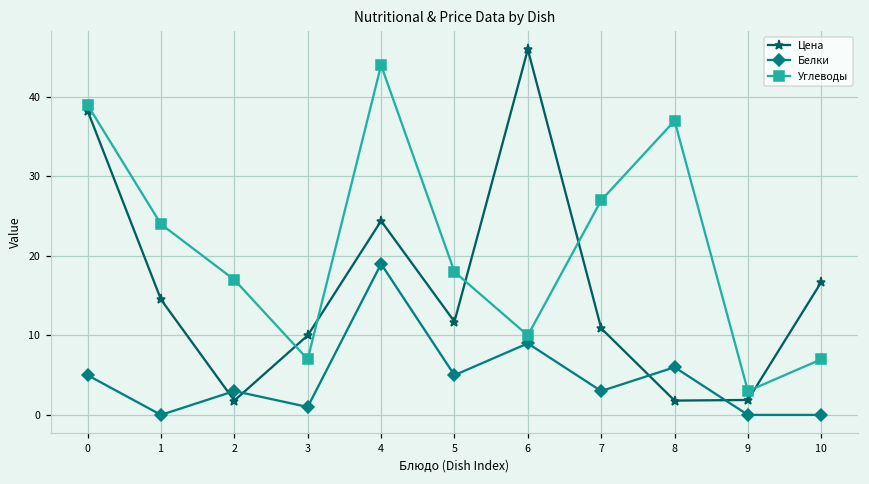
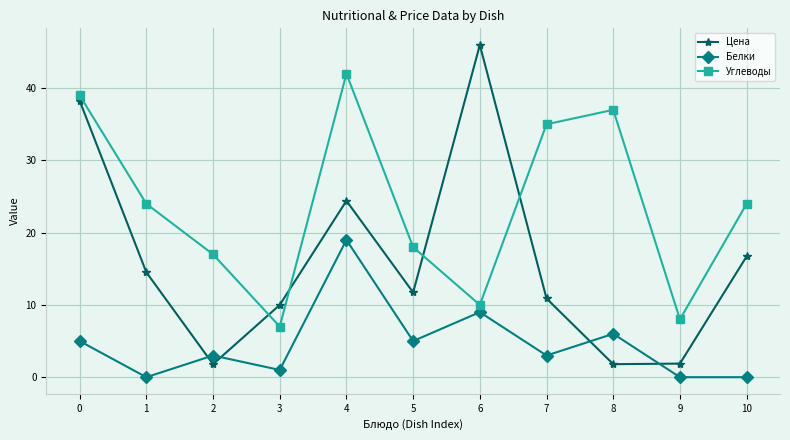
Углеводы, 4: 44 -> 42
Углеводы, 7: 27 -> 35
Углеводы, 9: 3 -> 8
Углеводы, 10: 7 -> 24
